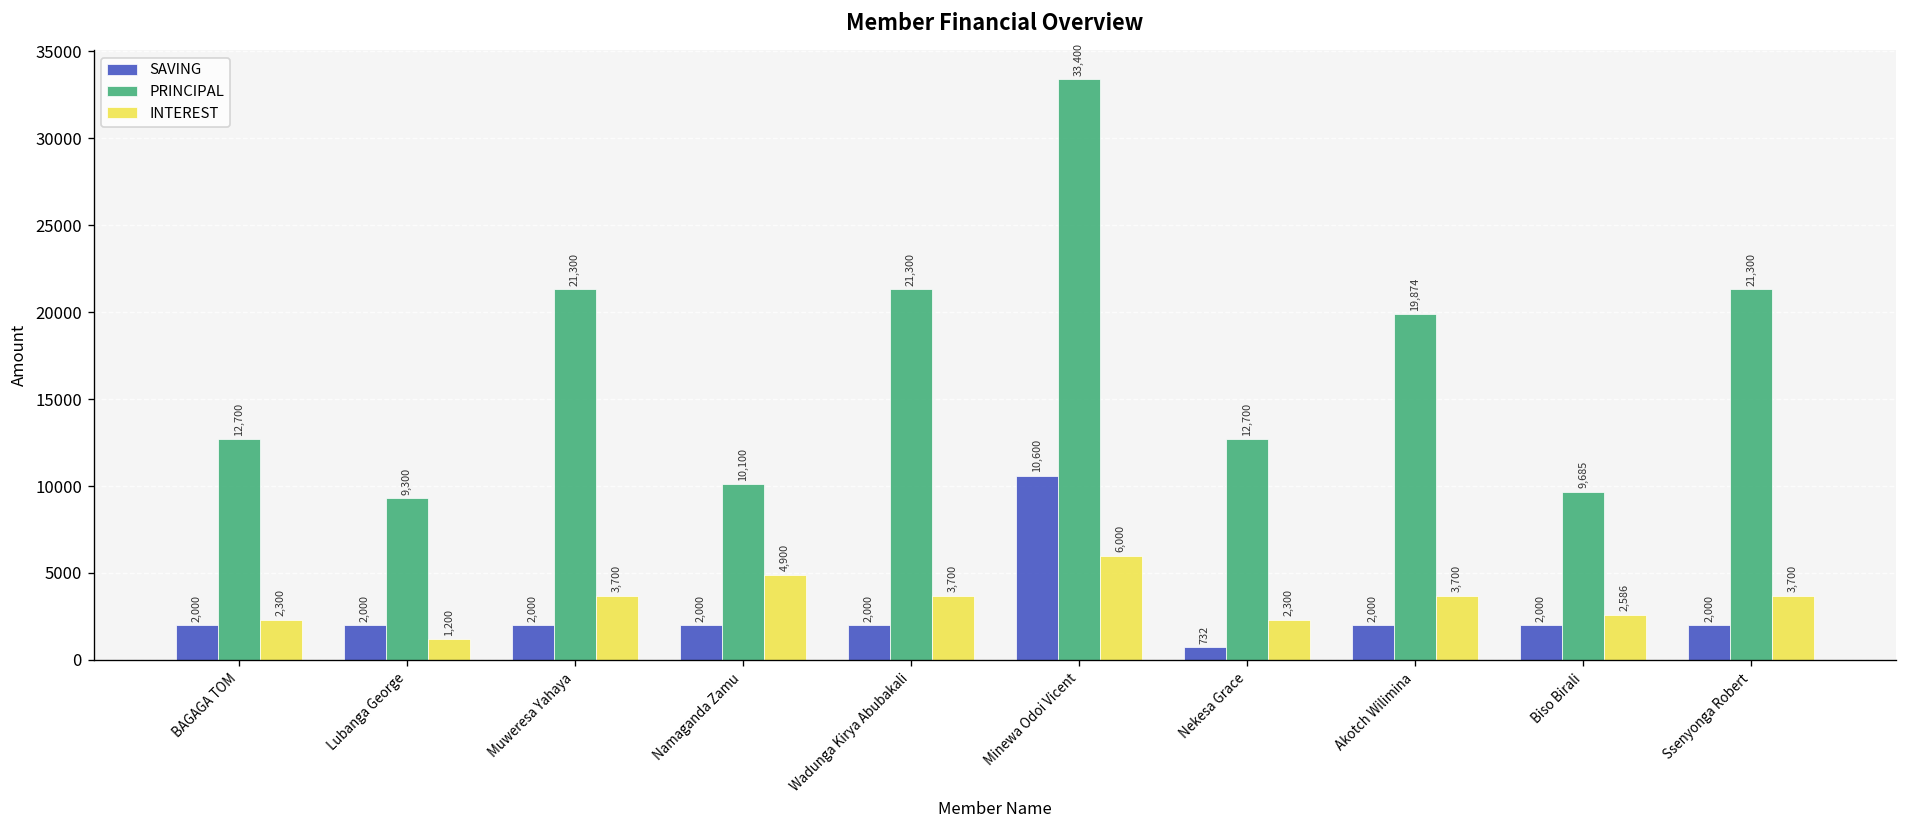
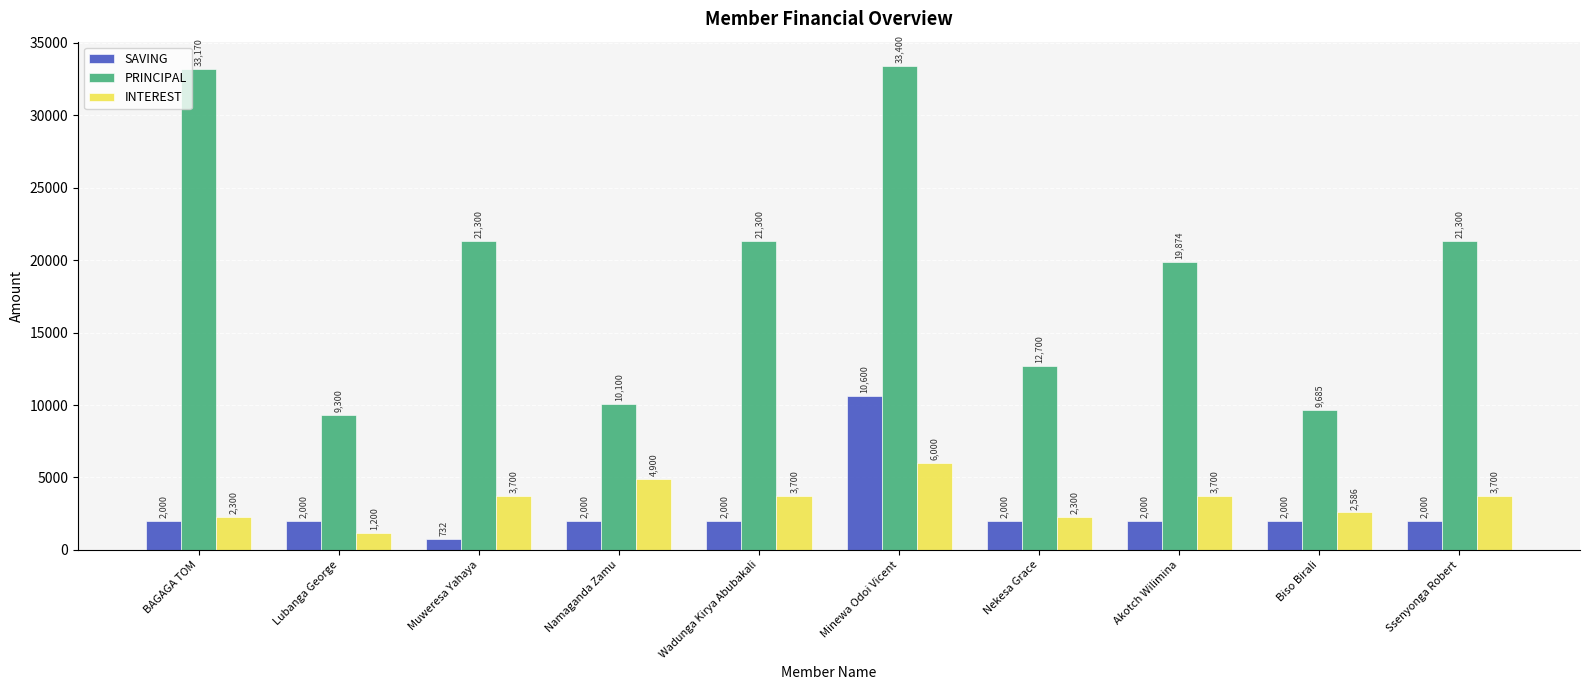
PRINCIPAL, BAGAGA TOM: 12,700 -> 33,170
SAVING, Muweresa Yahaya: 2,000 -> 732
SAVING, Nekesa Grace: 732 -> 2,000
